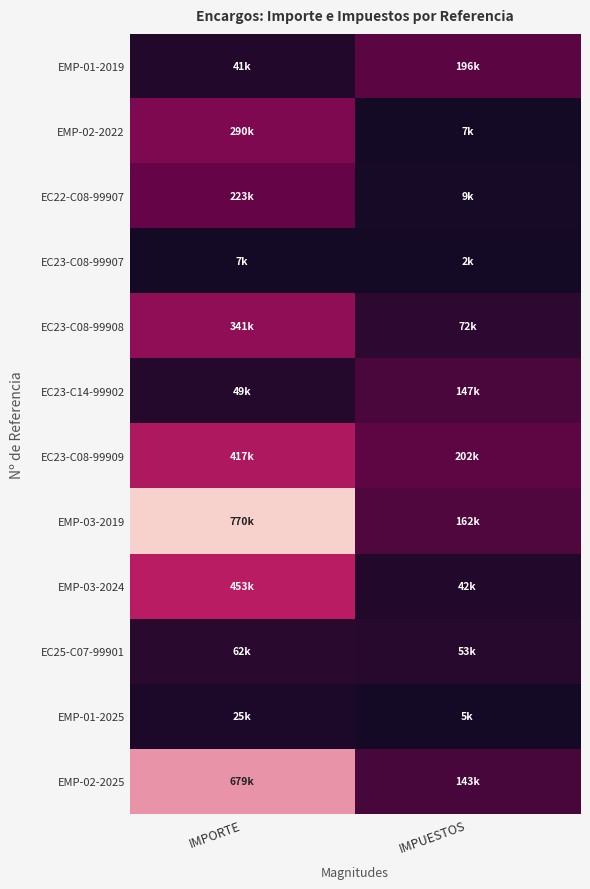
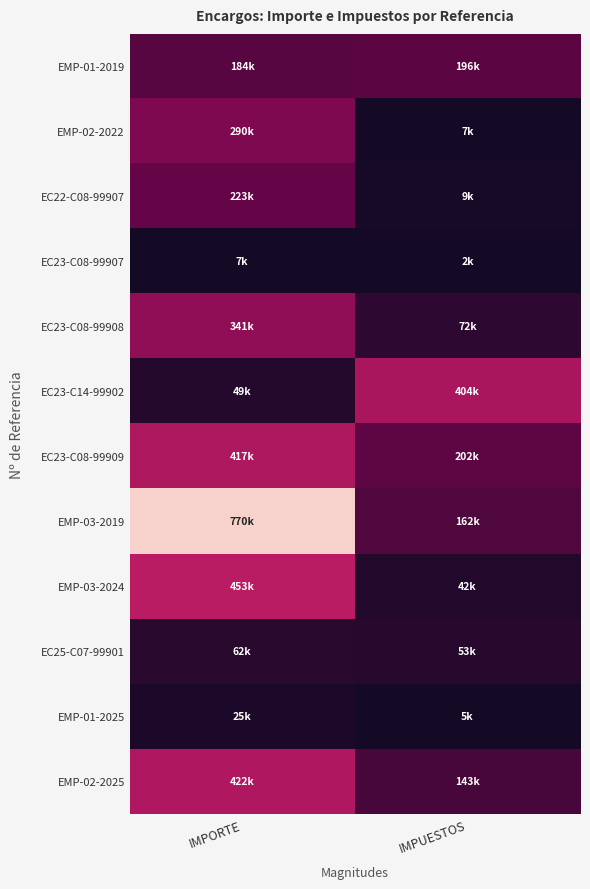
EMP-01-2019, IMPORTE: 41k -> 184k
EC23-C14-99902, IMPUESTOS: 147k -> 404k
EMP-02-2025, IMPORTE: 679k -> 422k
